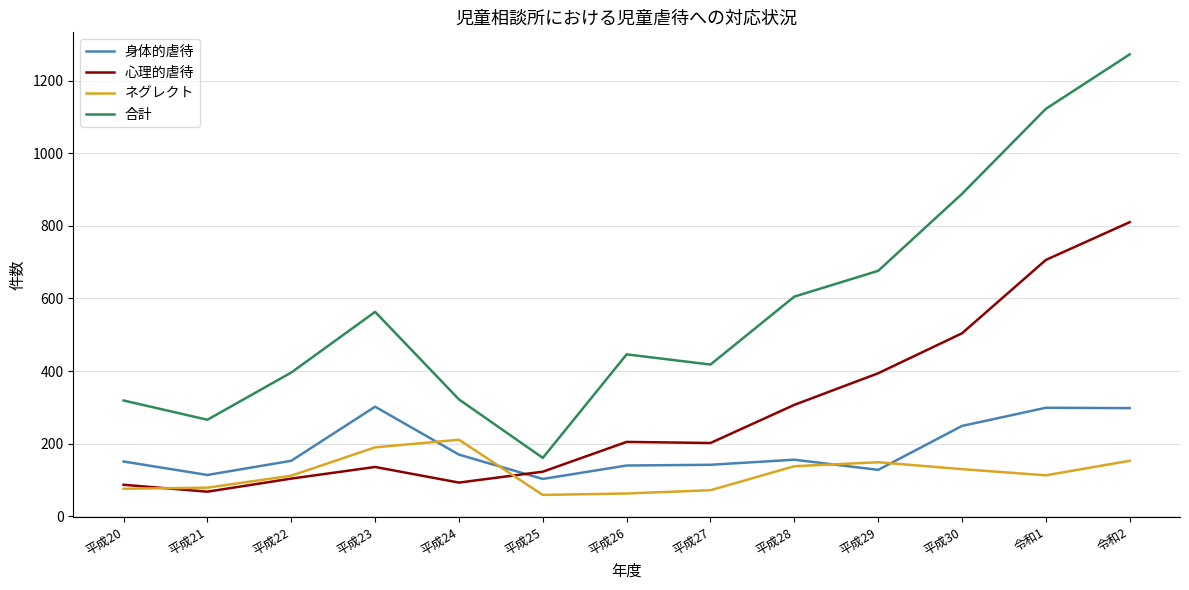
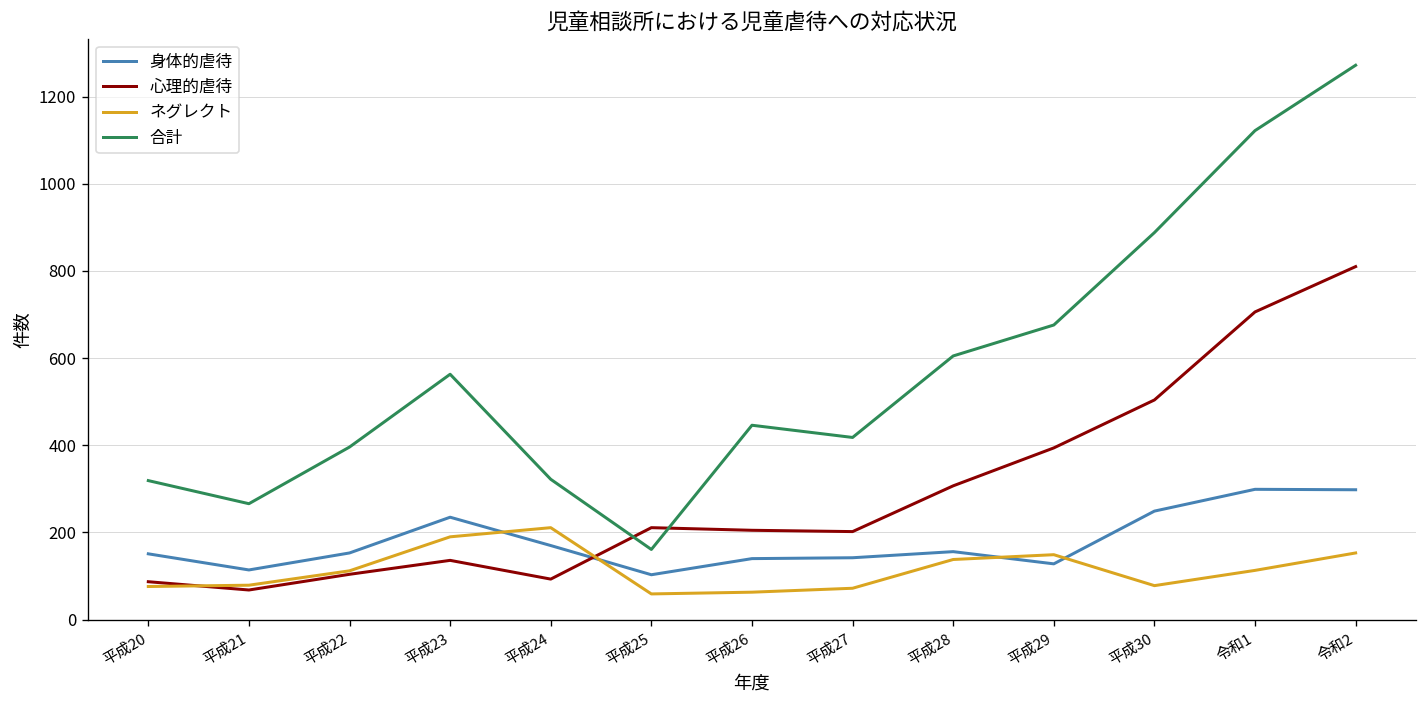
身体的虐待, 平成23: 300 -> 240
心理的虐待, 平成25: 120 -> 210
ネグレクト, 平成30: 130 -> 80
